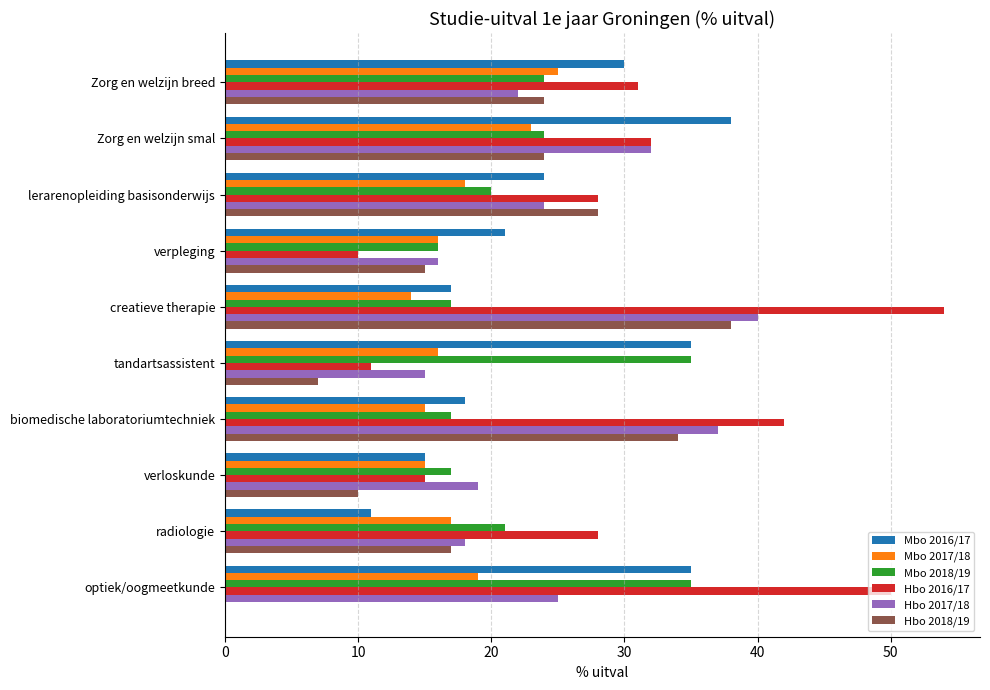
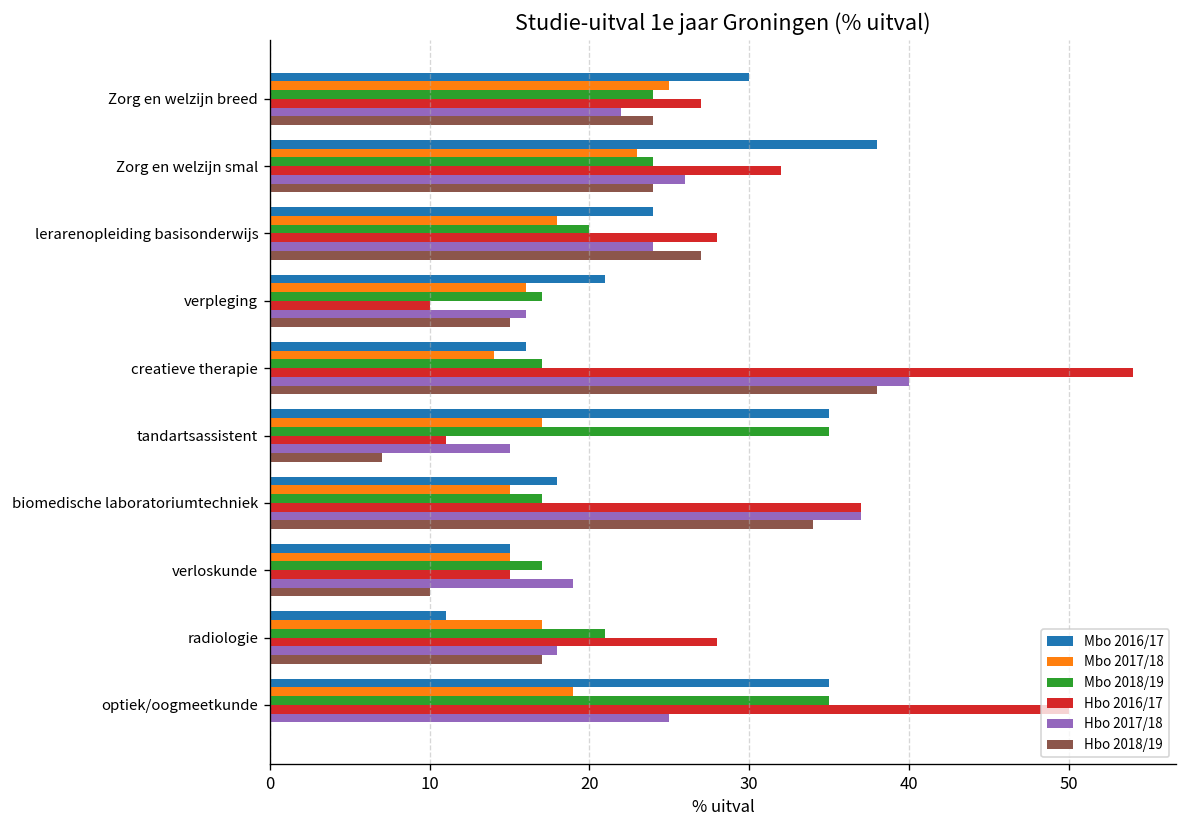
Hbo 2016/17, Zorg en welzijn breed: 31 -> 27
Hbo 2017/18, Zorg en welzijn smal: 32 -> 26
Hbo 2018/19, lerarenopleiding basisonderwijs: 28 -> 27
Mbo 2018/19, verpleging: 16 -> 17
Mbo 2016/17, creatieve therapie: 17 -> 16
Mbo 2017/18, tandartsassistent: 16 -> 17
Hbo 2016/17, biomedische laboratoriumtechniek: 42 -> 37
